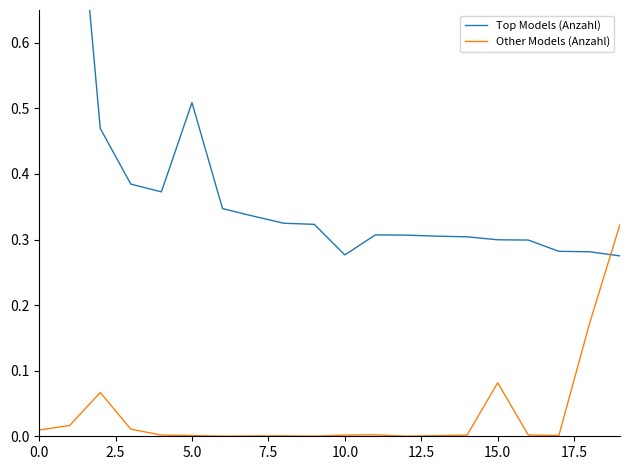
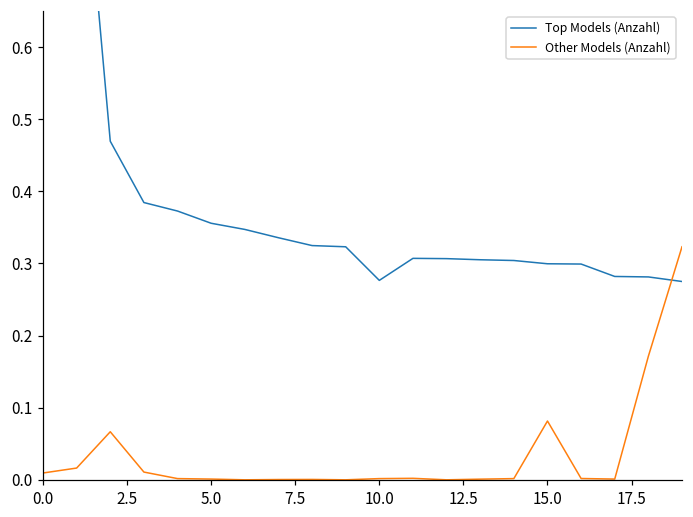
Top Models (Anzahl), 5.0: 0.51 -> 0.36
